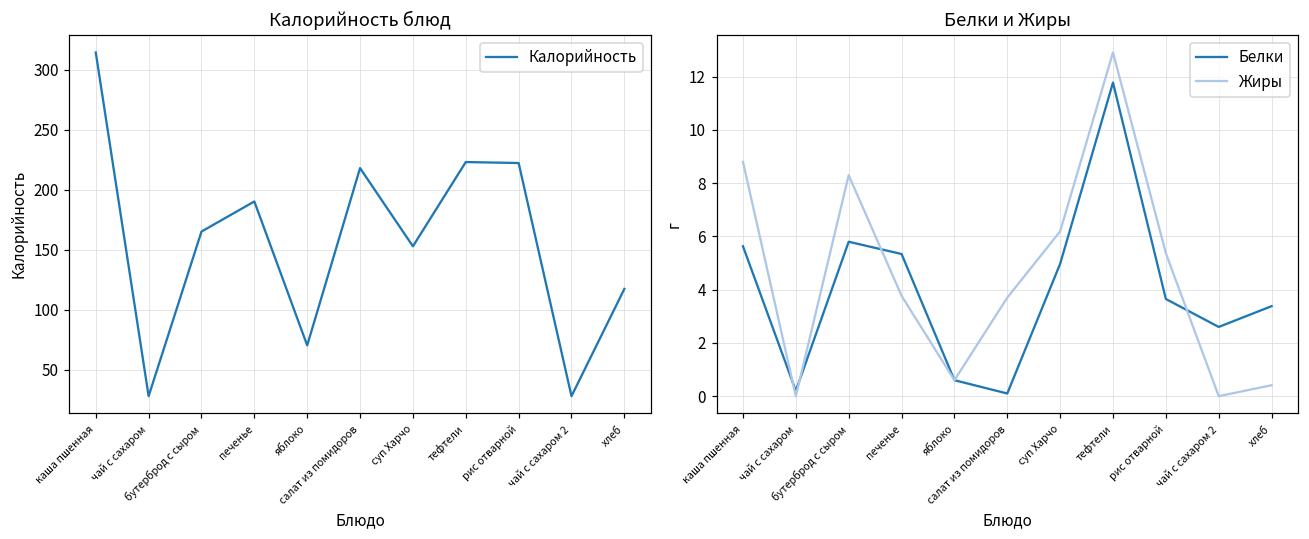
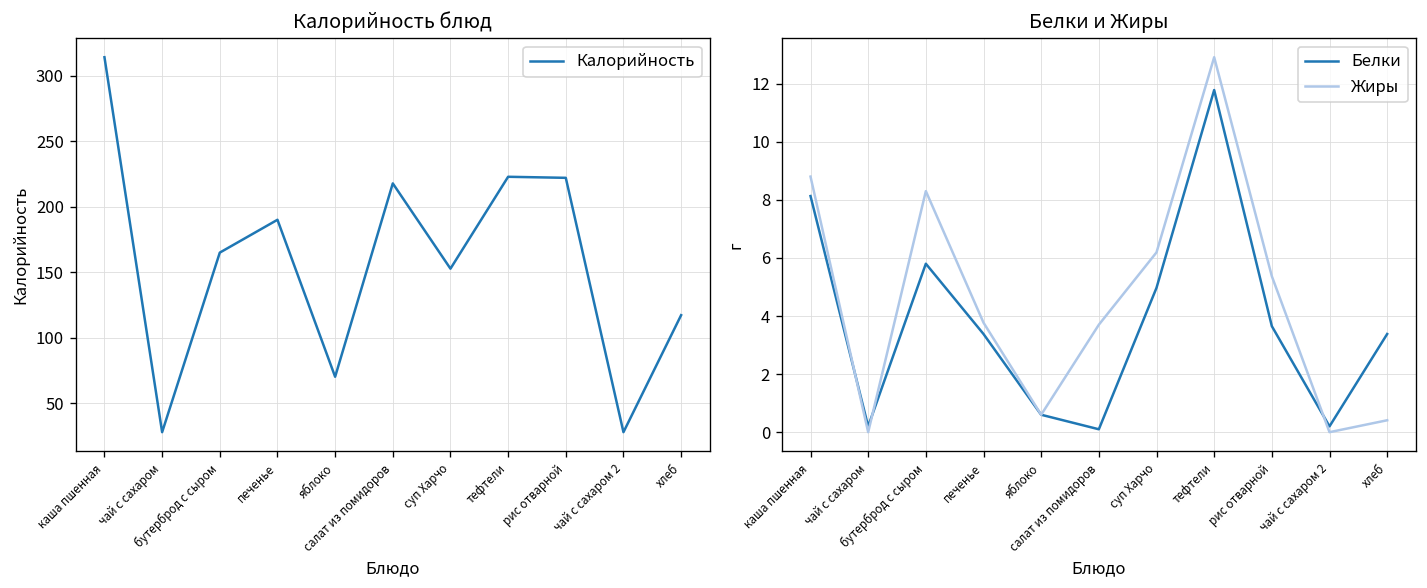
Белки и Жиры, Белки, каша пшенная: 5.6 -> 8.1
Белки и Жиры, Белки, печенье: 5.3 -> 3.4
Белки и Жиры, Белки, чай с сахаром 2: 2.6 -> 0.2
